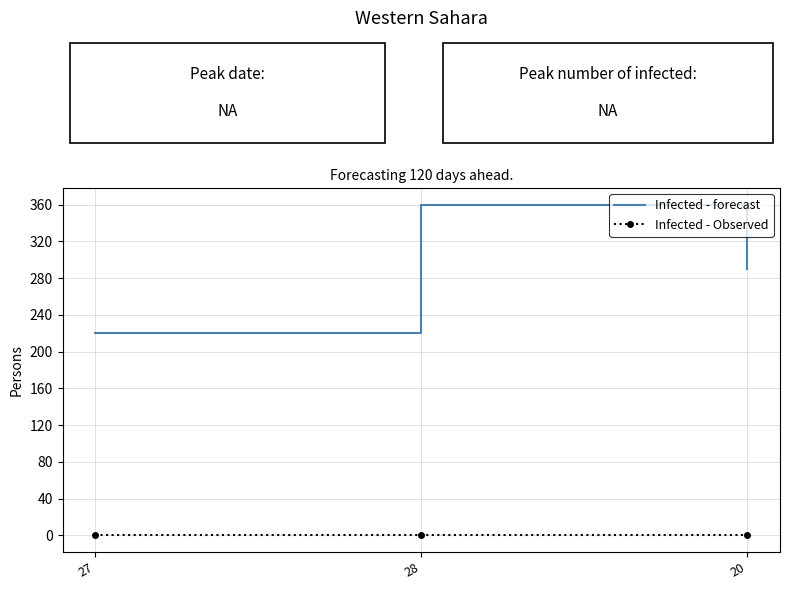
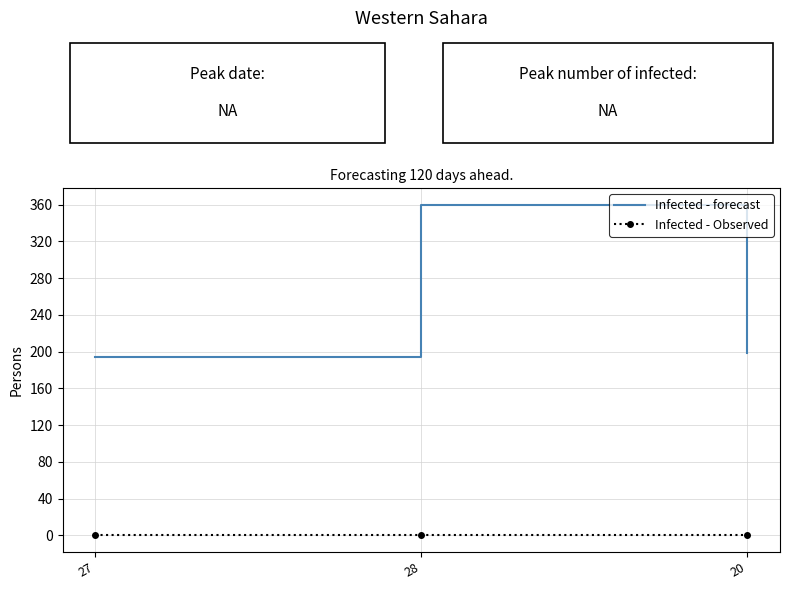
Infected - forecast, 27: 220 -> 190
Infected - forecast, 20: 290 -> 200
